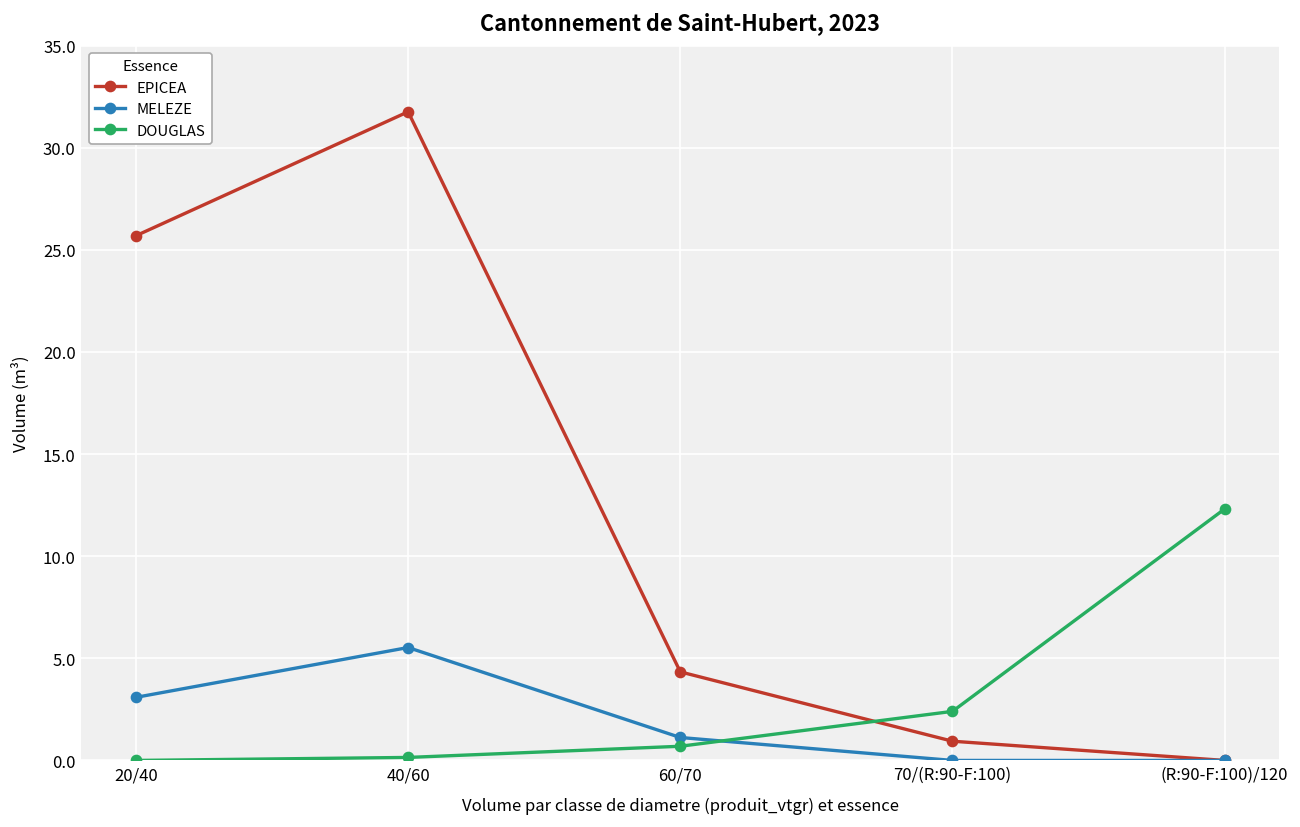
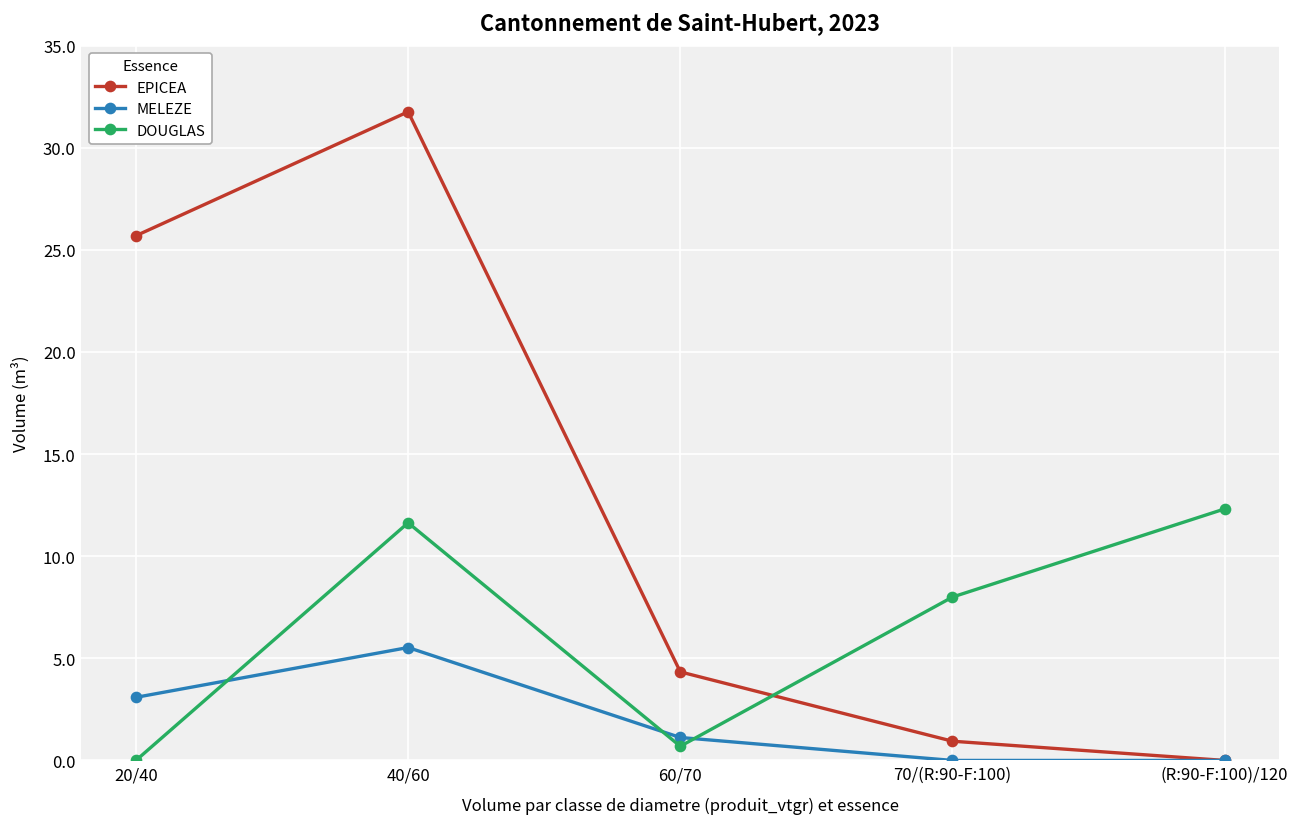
DOUGLAS, 40/60: 0.1 -> 11.6
DOUGLAS, 70/(R:90-F:100): 2.4 -> 8.0
